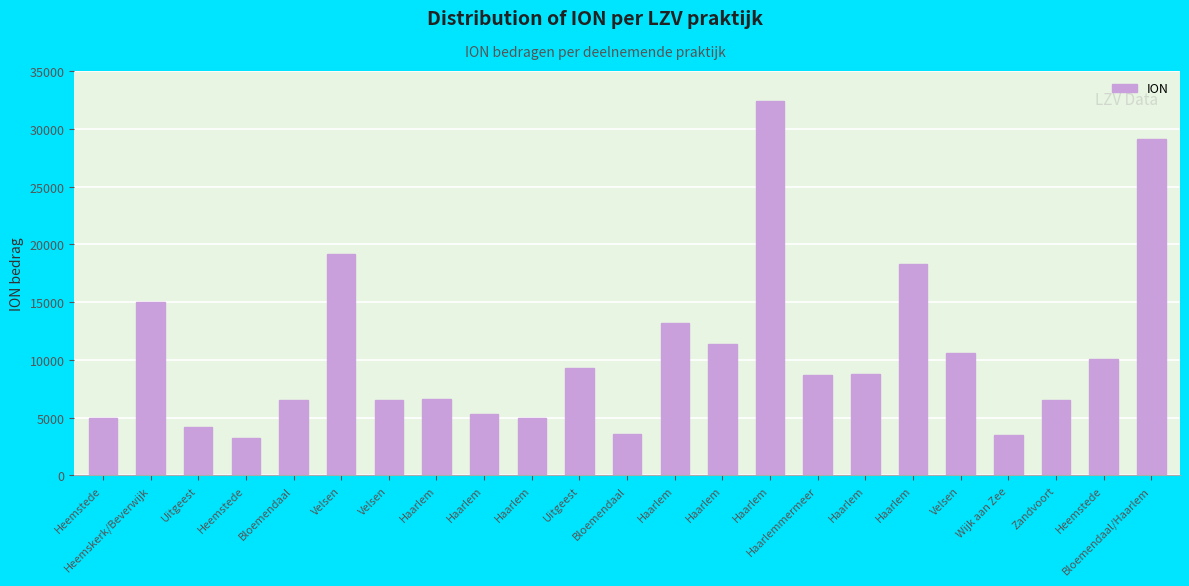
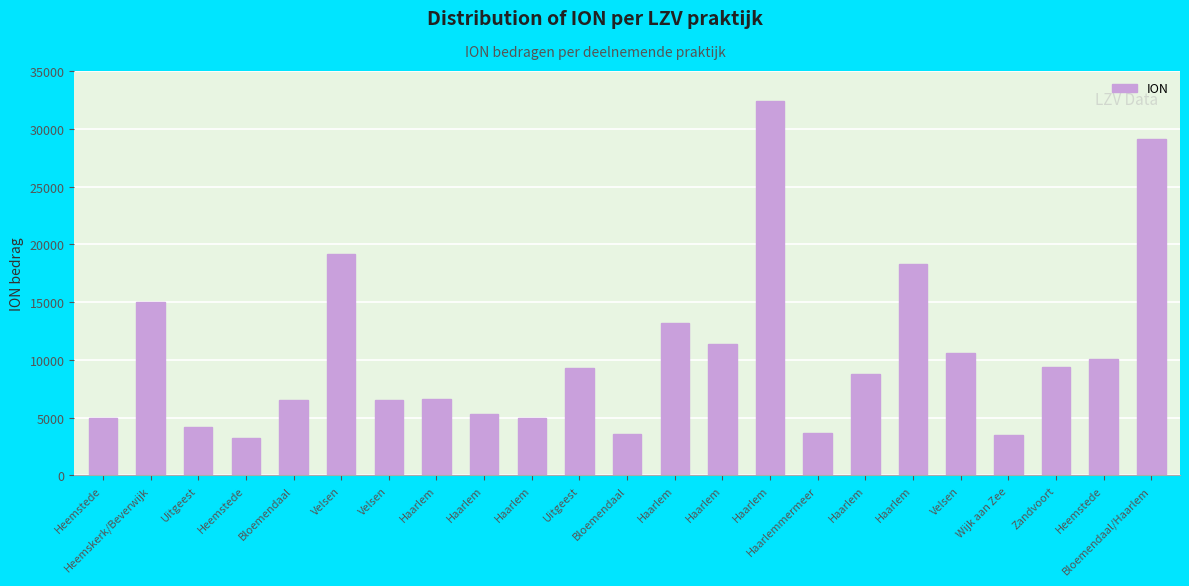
Haarlemmermeer: 8700 -> 3700
Zandvoort: 6500 -> 9400
